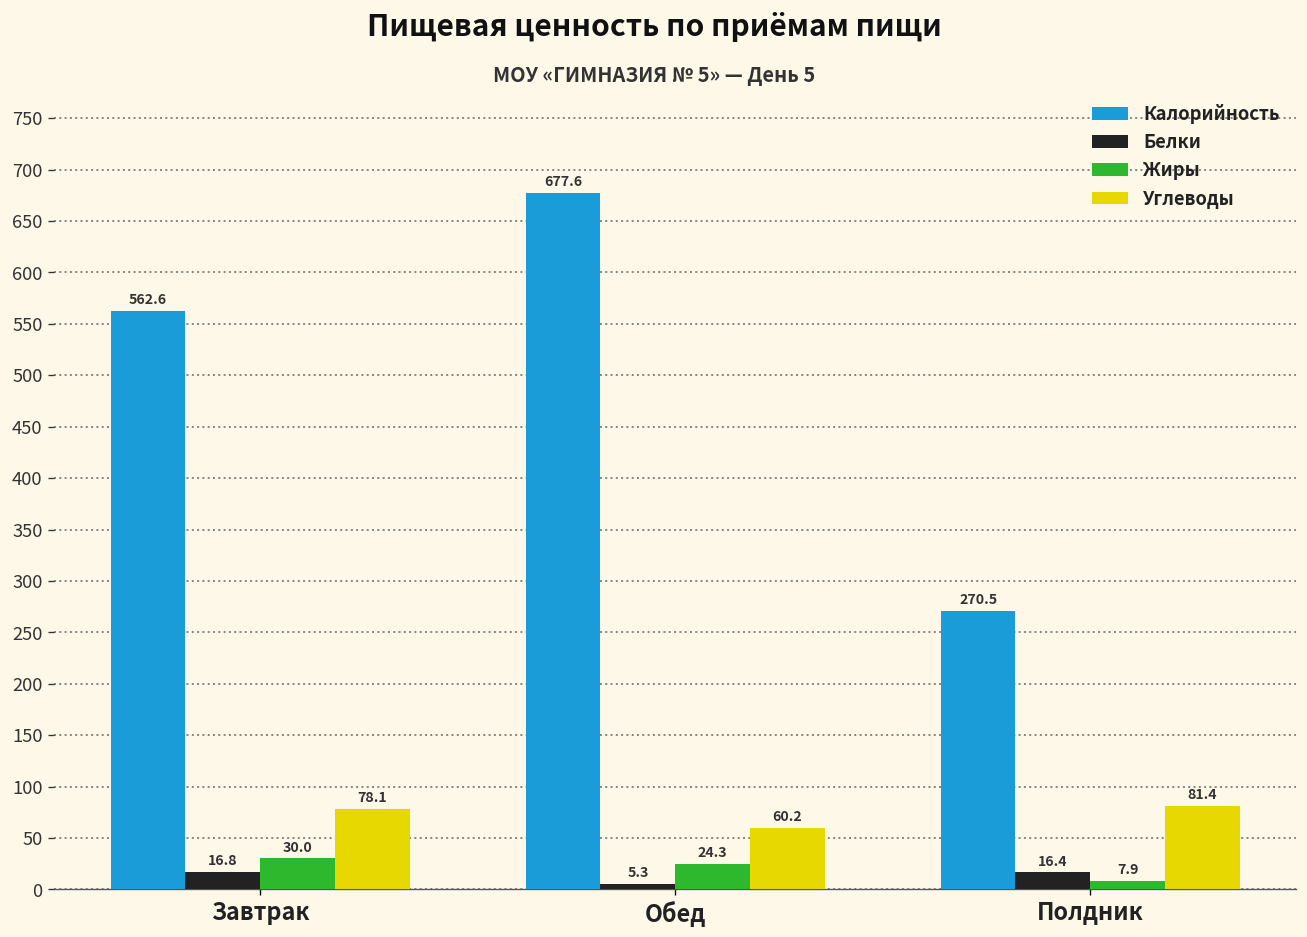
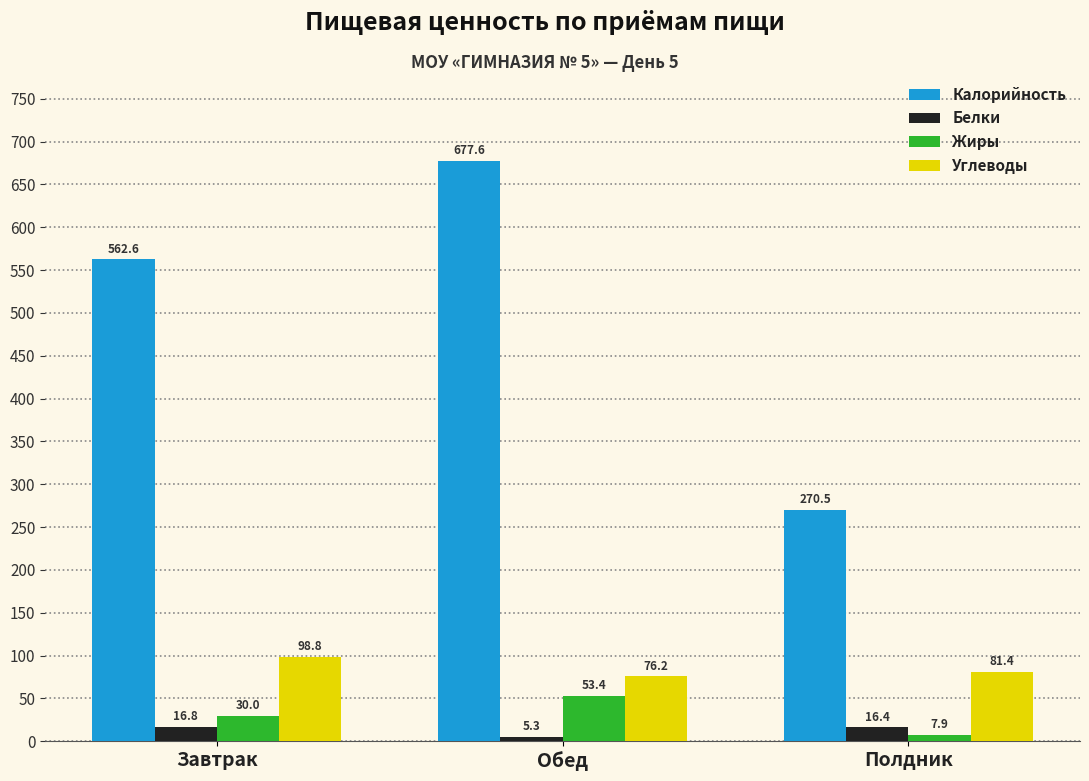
Углеводы, Завтрак: 78.1 -> 98.8
Жиры, Обед: 24.3 -> 53.4
Углеводы, Обед: 60.2 -> 76.2
